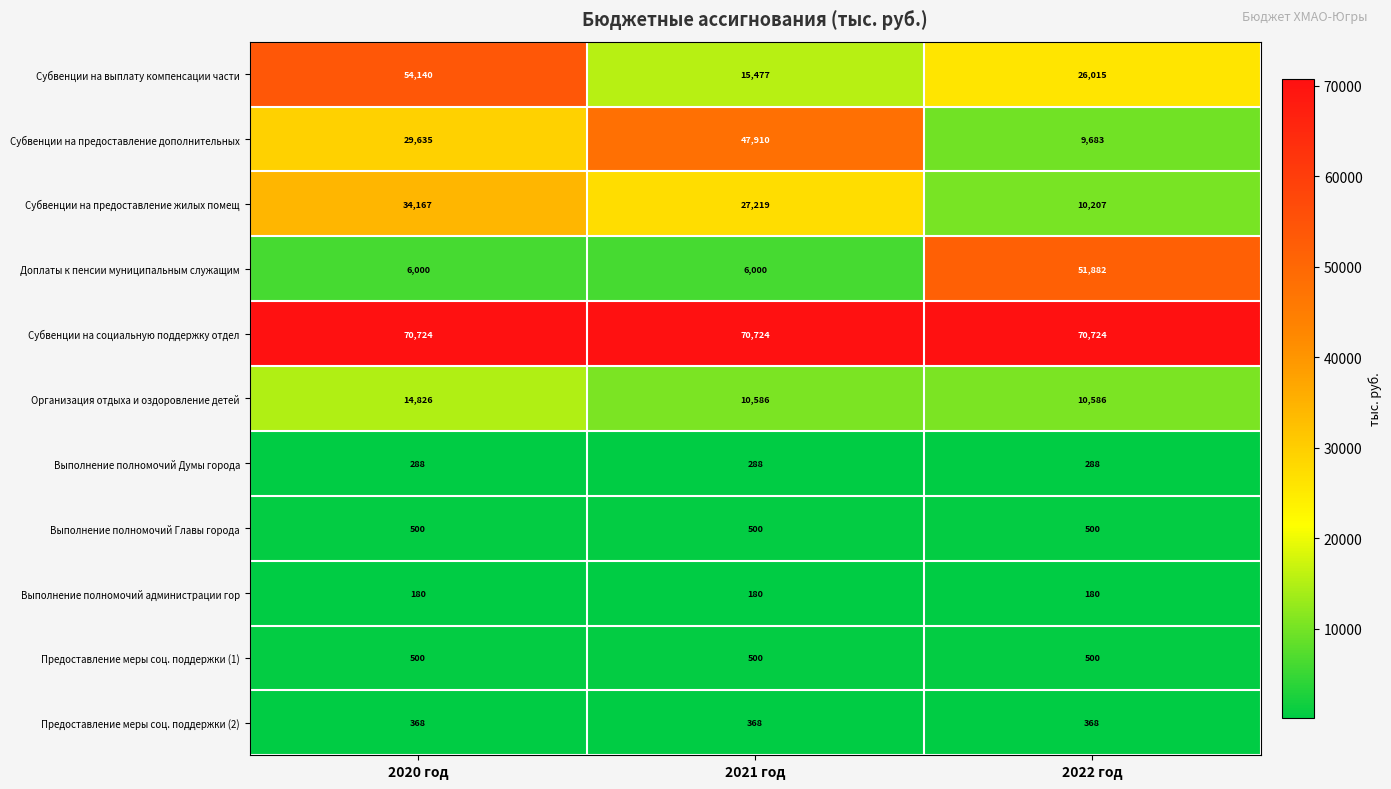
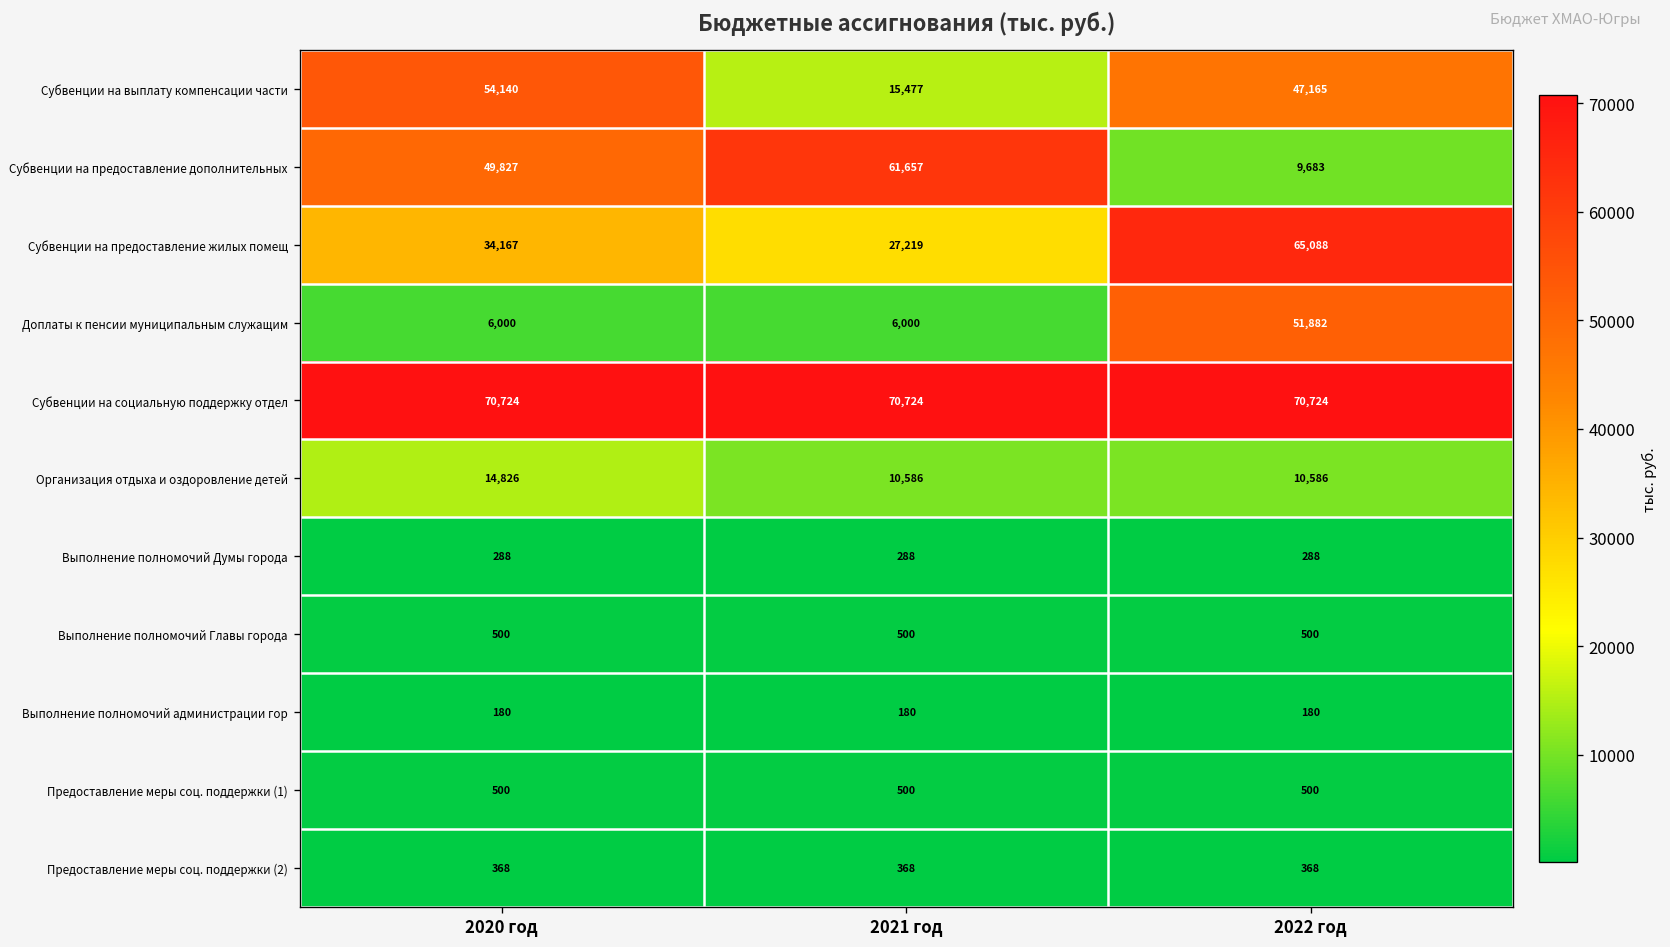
Субвенции на выплату компенсации части, 2022 год: 26,015 -> 47,165
Субвенции на предоставление дополнительных, 2020 год: 29,635 -> 49,827
Субвенции на предоставление дополнительных, 2021 год: 47,910 -> 61,657
Субвенции на предоставление жилых помещ, 2022 год: 10,207 -> 65,088
